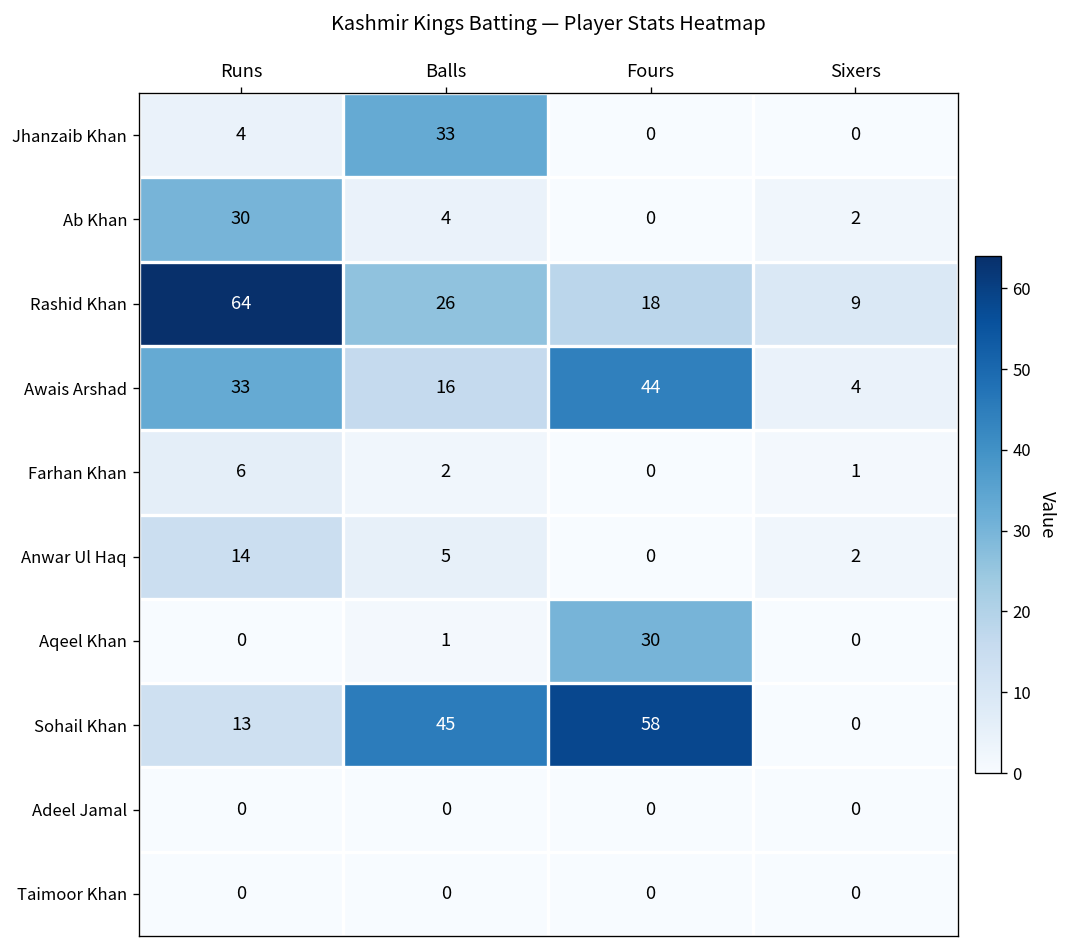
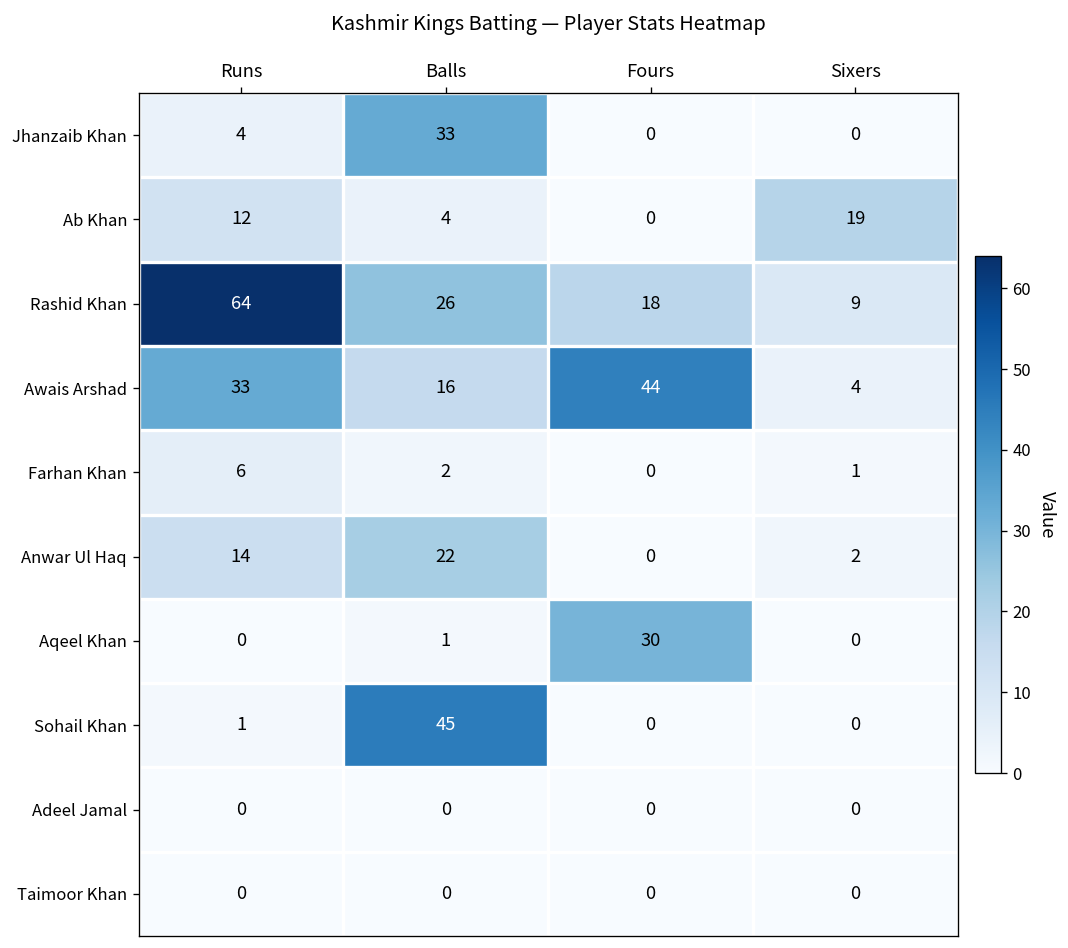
Ab Khan, Runs: 30 -> 12
Ab Khan, Sixers: 2 -> 19
Anwar Ul Haq, Balls: 5 -> 22
Sohail Khan, Runs: 13 -> 1
Sohail Khan, Fours: 58 -> 0
